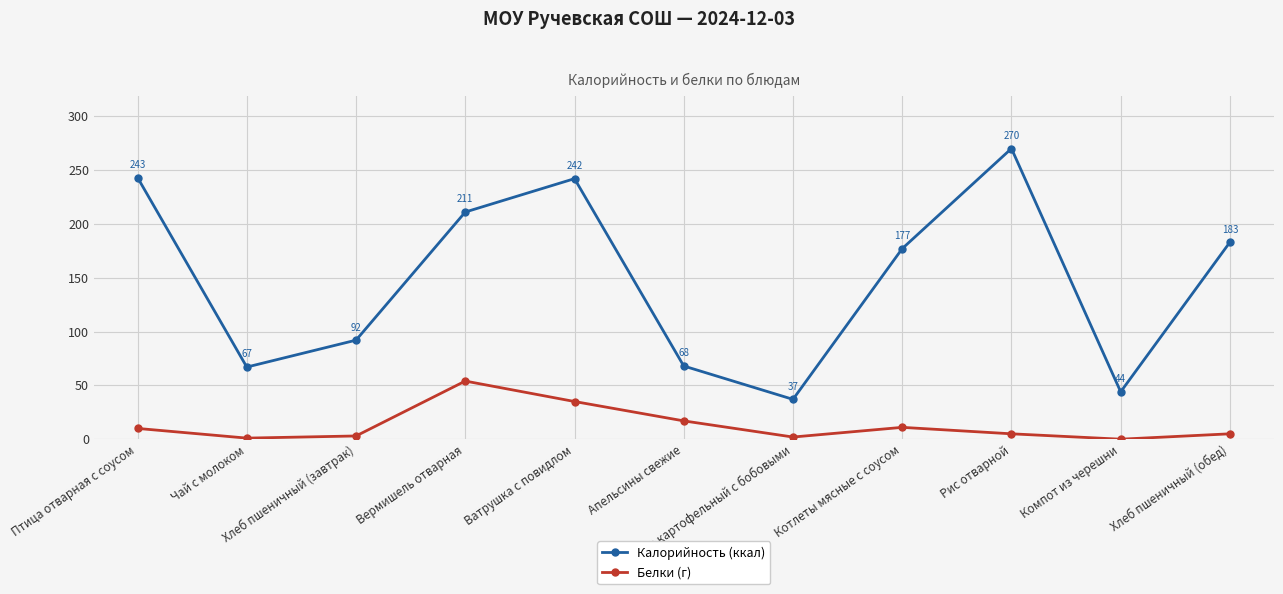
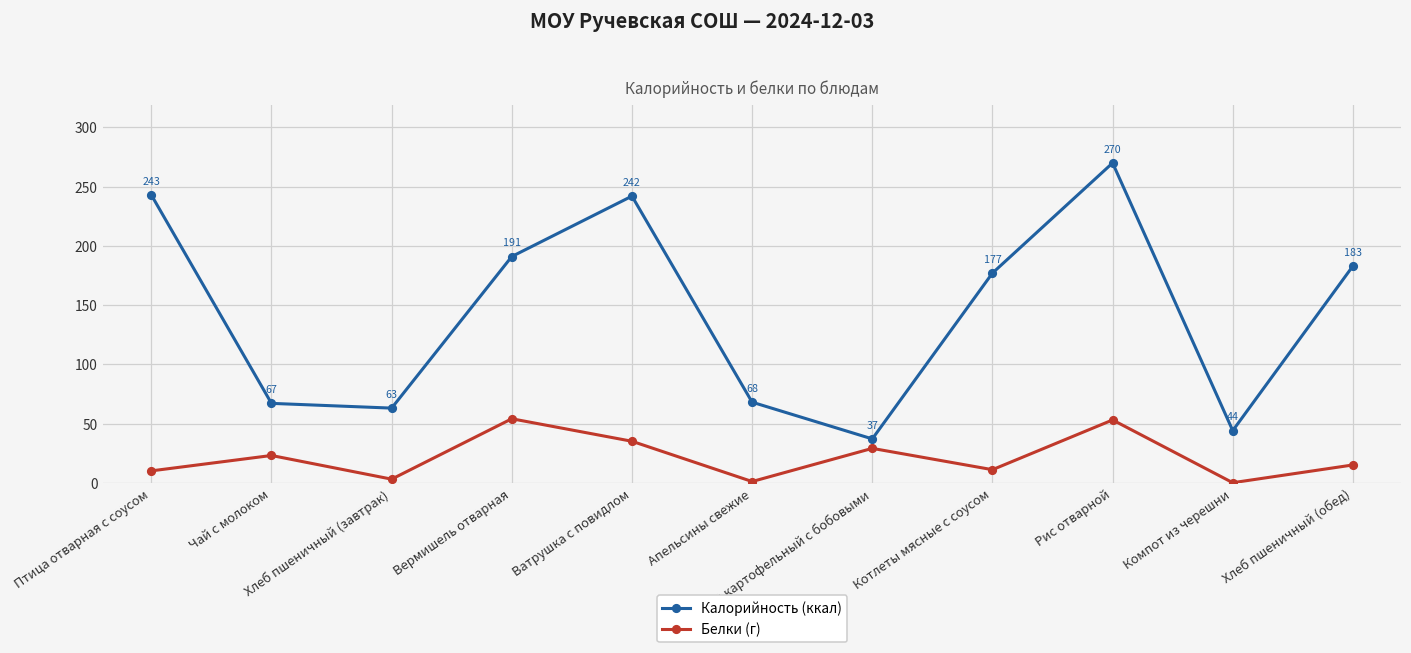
Белки (г), Чай с молоком: 1 -> 23
Калорийность (ккал), Хлеб пшеничный (завтрак): 92 -> 63
Калорийность (ккал), Вермишель отварная: 211 -> 191
Белки (г), Апельсины свежие: 17 -> 1
Белки (г), Суп картофельный с бобовыми: 2 -> 29
Белки (г), Рис отварной: 5 -> 53
Белки (г), Хлеб пшеничный (обед): 5 -> 15
